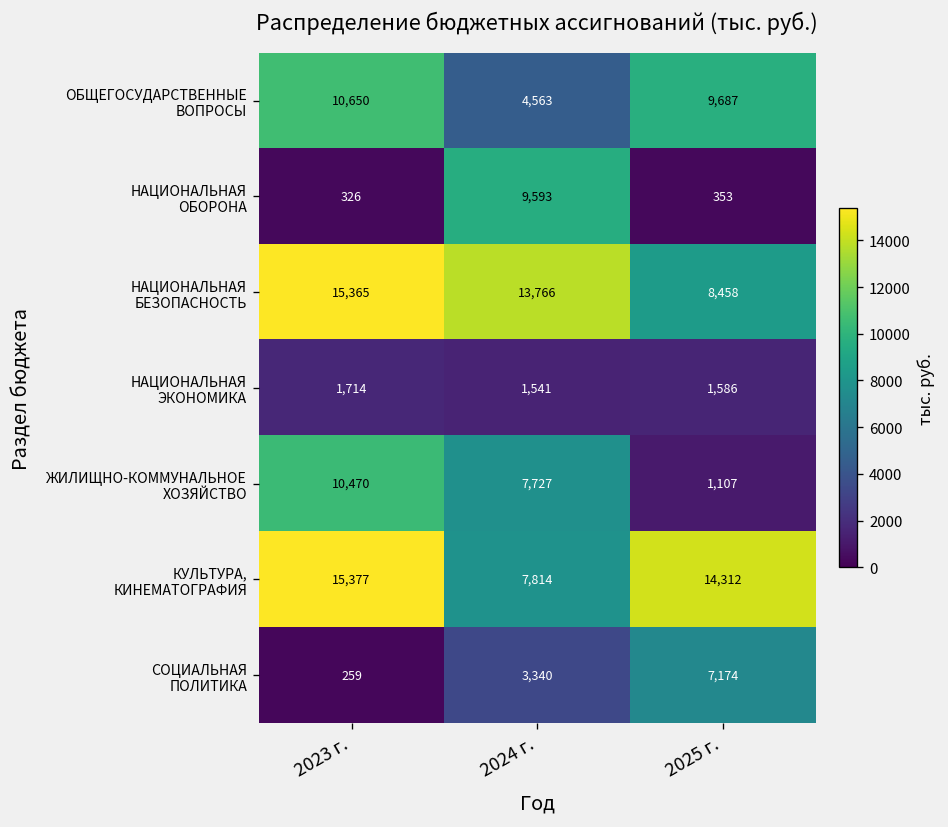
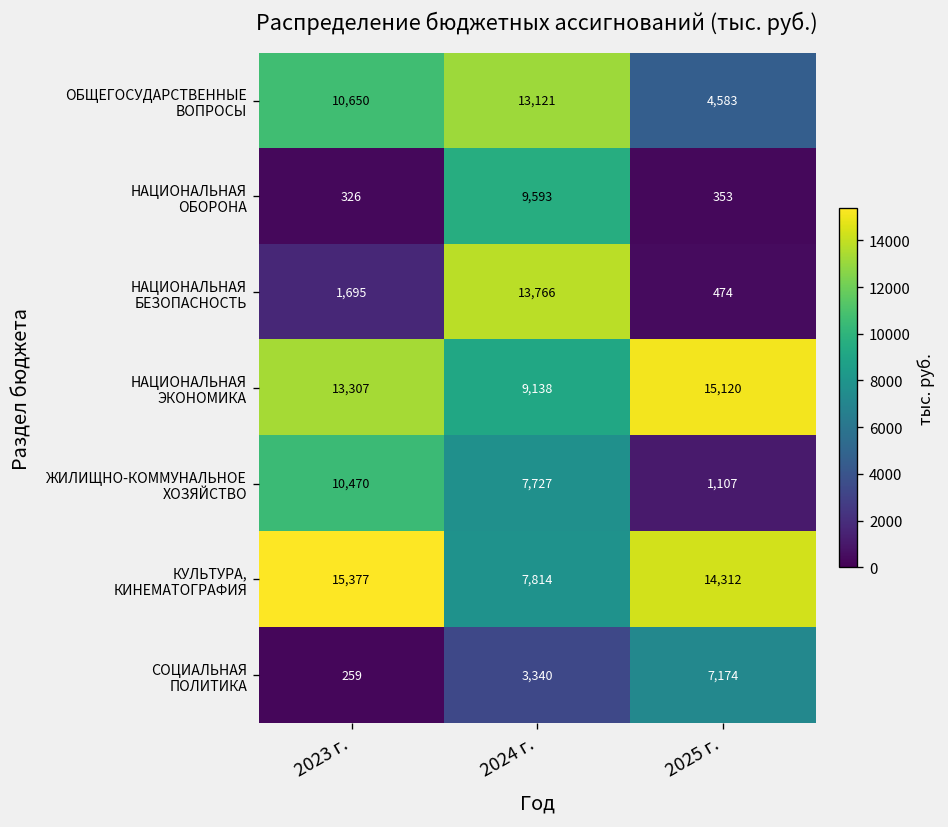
ОБЩЕГОСУДАРСТВЕННЫЕ ВОПРОСЫ, 2024 г.: 4,563 -> 13,121
ОБЩЕГОСУДАРСТВЕННЫЕ ВОПРОСЫ, 2025 г.: 9,687 -> 4,583
НАЦИОНАЛЬНАЯ БЕЗОПАСНОСТЬ, 2023 г.: 15,365 -> 1,695
НАЦИОНАЛЬНАЯ БЕЗОПАСНОСТЬ, 2025 г.: 8,458 -> 474
НАЦИОНАЛЬНАЯ ЭКОНОМИКА, 2023 г.: 1,714 -> 13,307
НАЦИОНАЛЬНАЯ ЭКОНОМИКА, 2024 г.: 1,541 -> 9,138
НАЦИОНАЛЬНАЯ ЭКОНОМИКА, 2025 г.: 1,586 -> 15,120
